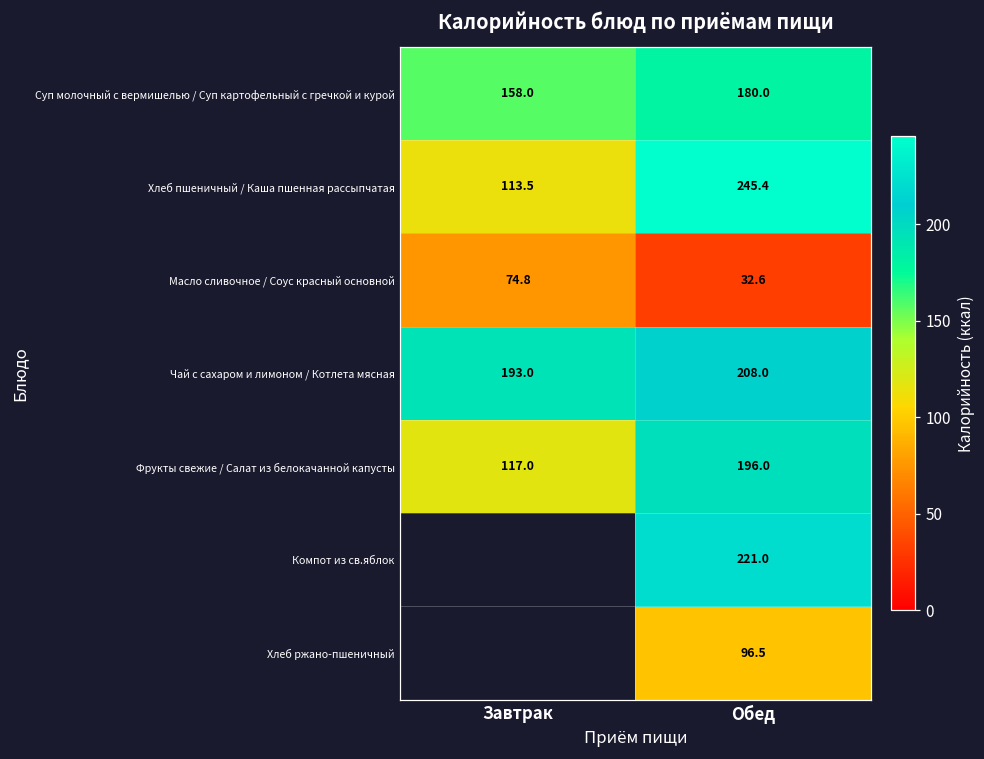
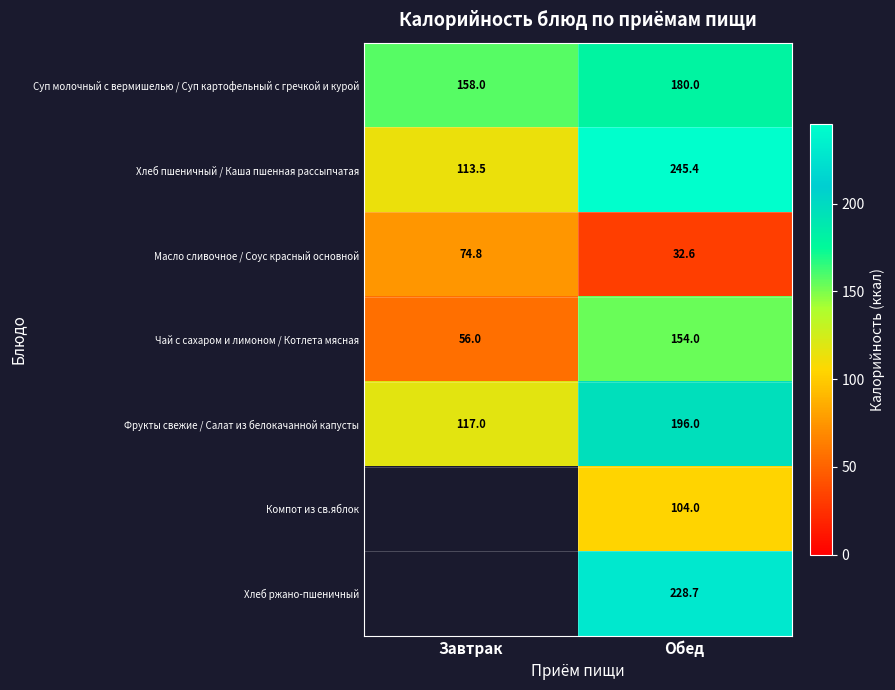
Чай с сахаром и лимоном / Котлета мясная, Завтрак: 193.0 -> 56.0
Чай с сахаром и лимоном / Котлета мясная, Обед: 208.0 -> 154.0
Компот из св.яблок, Обед: 221.0 -> 104.0
Хлеб ржано-пшеничный, Обед: 96.5 -> 228.7
